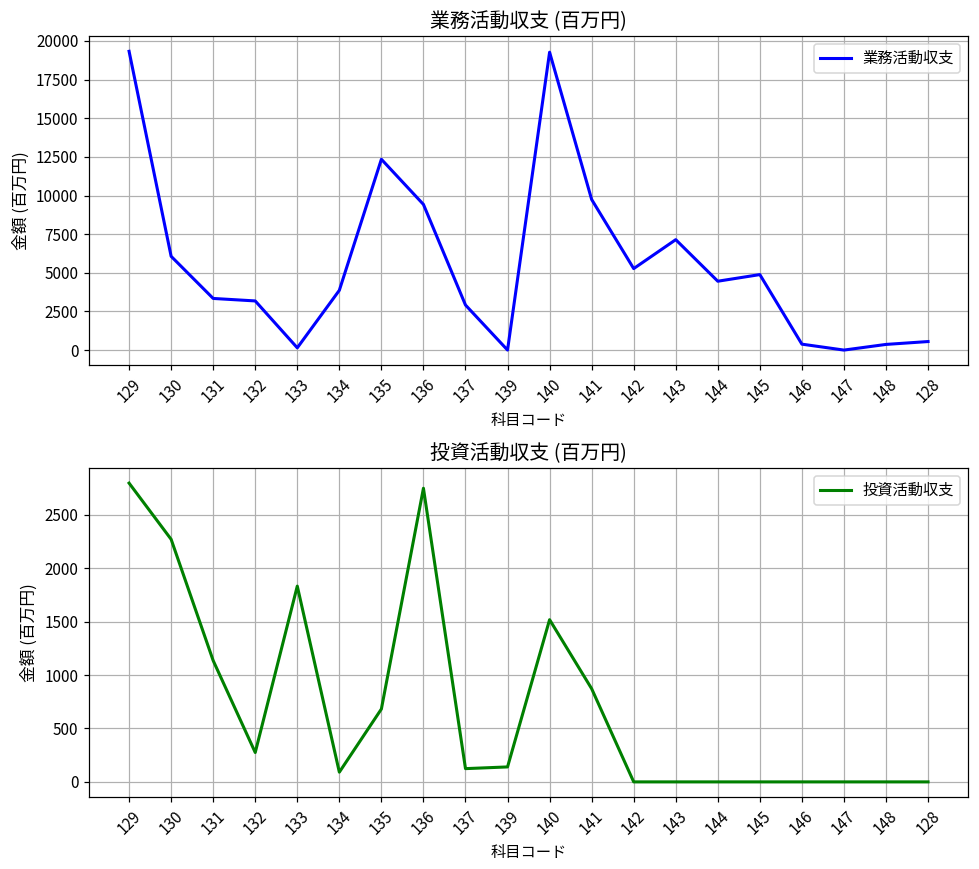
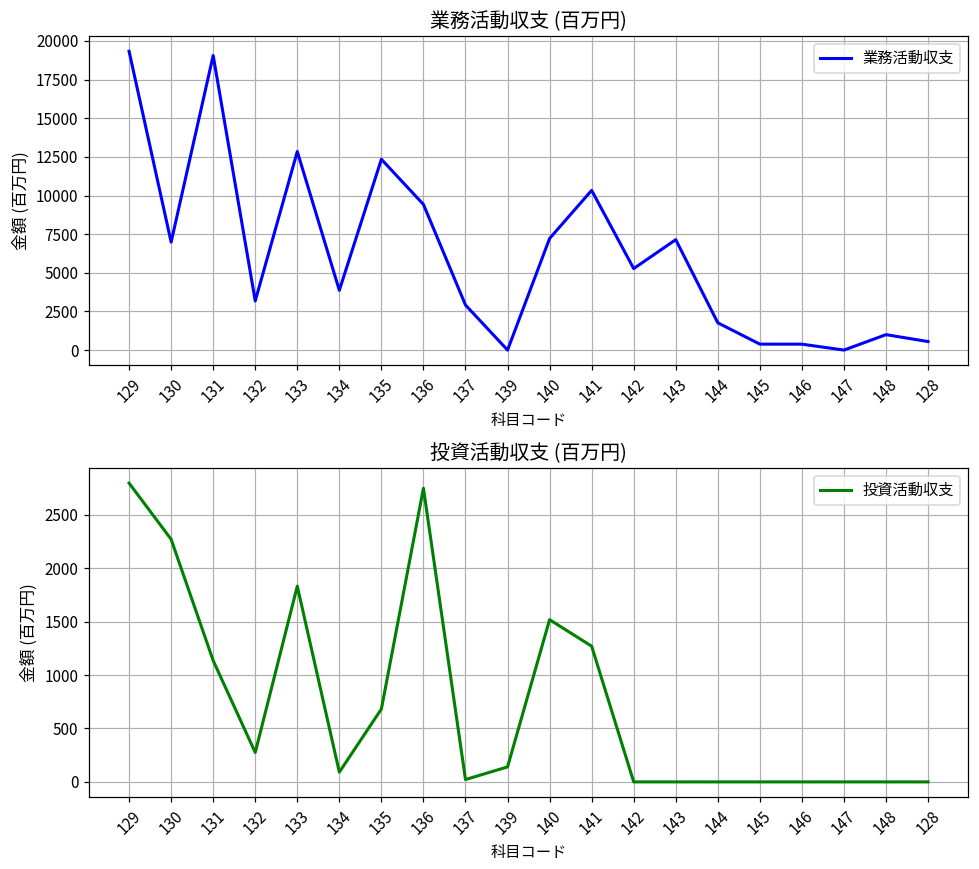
業務活動収支 (百万円), 130: 6100 -> 7000
業務活動収支 (百万円), 131: 3300 -> 19100
業務活動収支 (百万円), 133: 100 -> 12800
業務活動収支 (百万円), 140: 19300 -> 7200
業務活動収支 (百万円), 141: 9700 -> 10300
業務活動収支 (百万円), 144: 4500 -> 1800
業務活動収支 (百万円), 145: 4900 -> 400
業務活動収支 (百万円), 148: 400 -> 1000
投資活動収支 (百万円), 137: 100 -> 0
投資活動収支 (百万円), 141: 900 -> 1300
